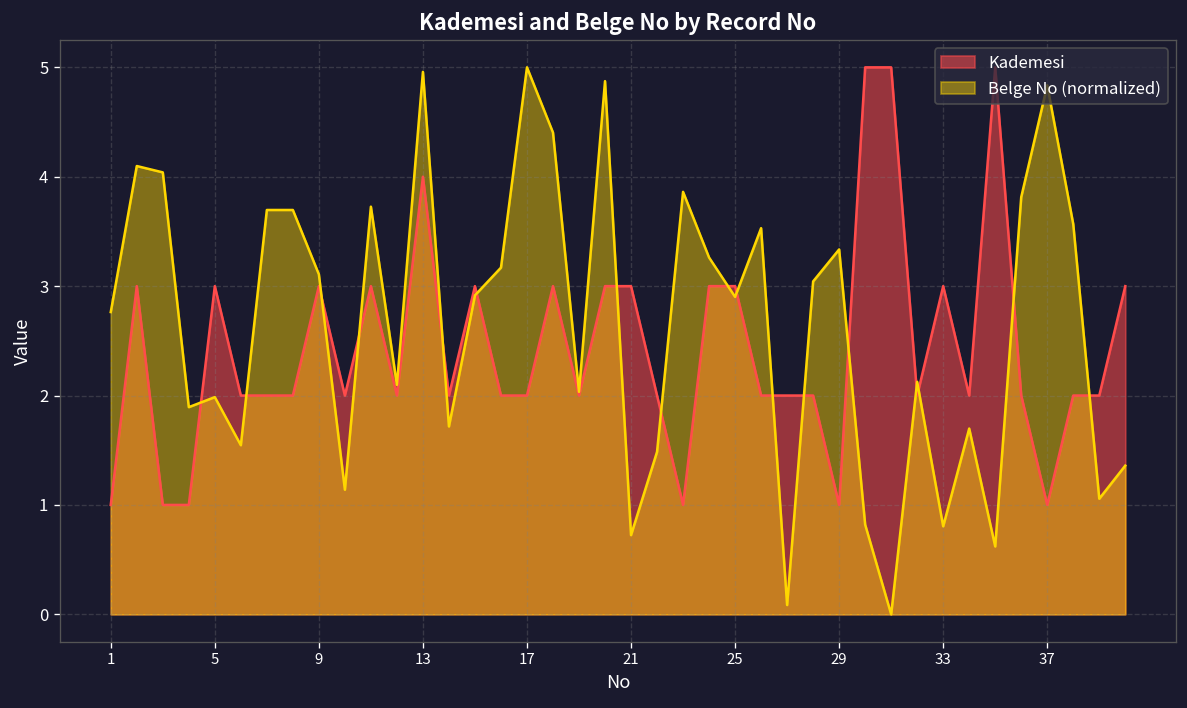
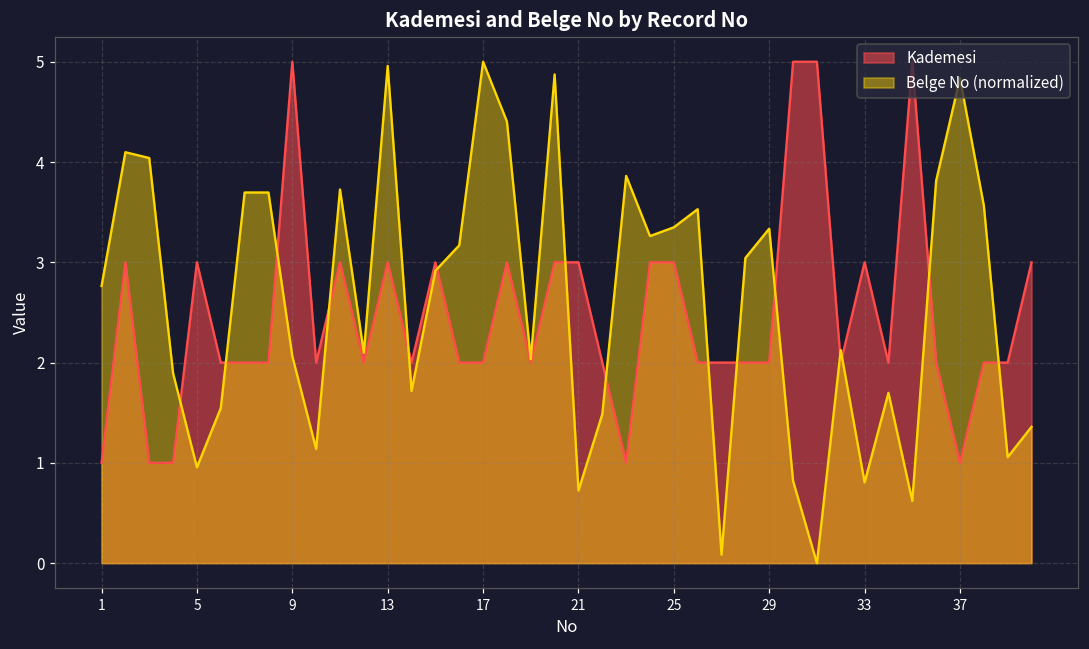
Belge No (normalized), 5: 2.0 -> 1.0
Kademesi, 9: 3 -> 5
Belge No (normalized), 9: 3.1 -> 2.1
Kademesi, 13: 4 -> 3
Belge No (normalized), 25: 2.9 -> 3.3
Kademesi, 29: 1 -> 2
